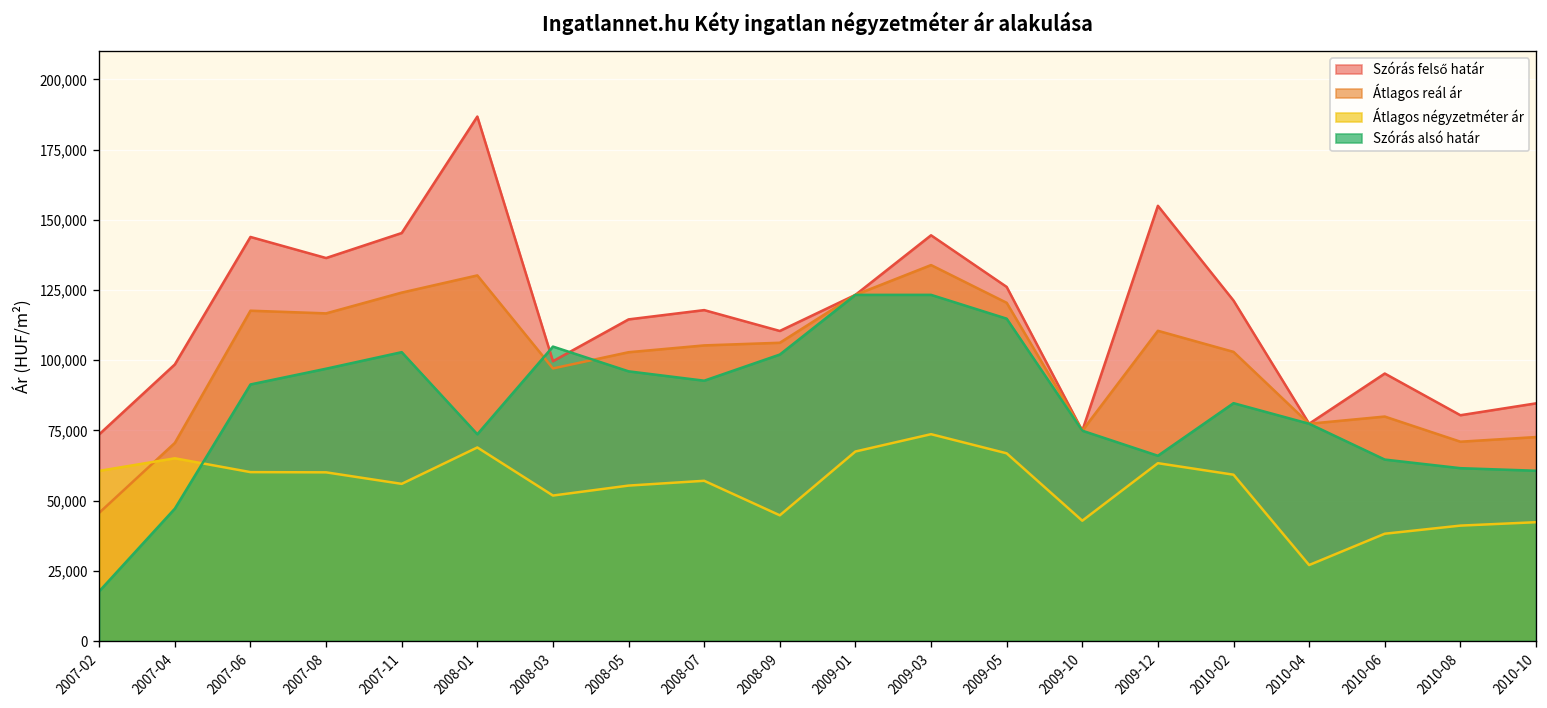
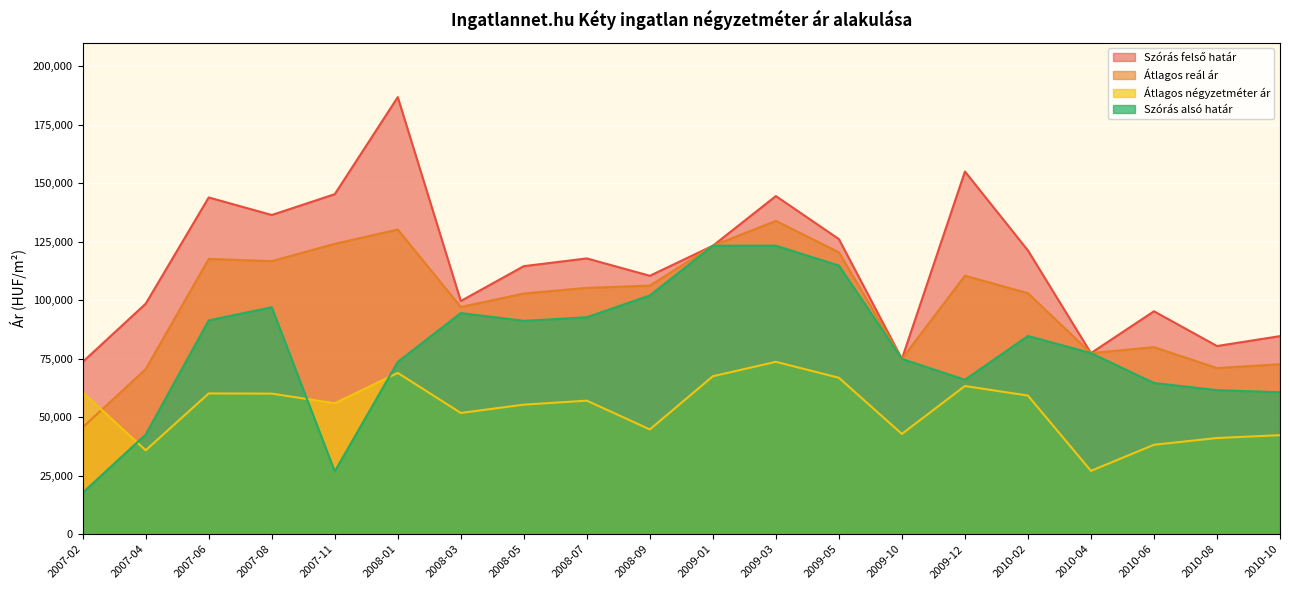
Átlagos négyzetméter ár, 2007-04: 65,000 -> 36,000
Szórás alsó határ, 2007-04: 47,000 -> 43,000
Szórás alsó határ, 2007-11: 103,000 -> 27,000
Szórás alsó határ, 2008-03: 105,000 -> 95,000
Szórás alsó határ, 2008-05: 96,000 -> 91,000
